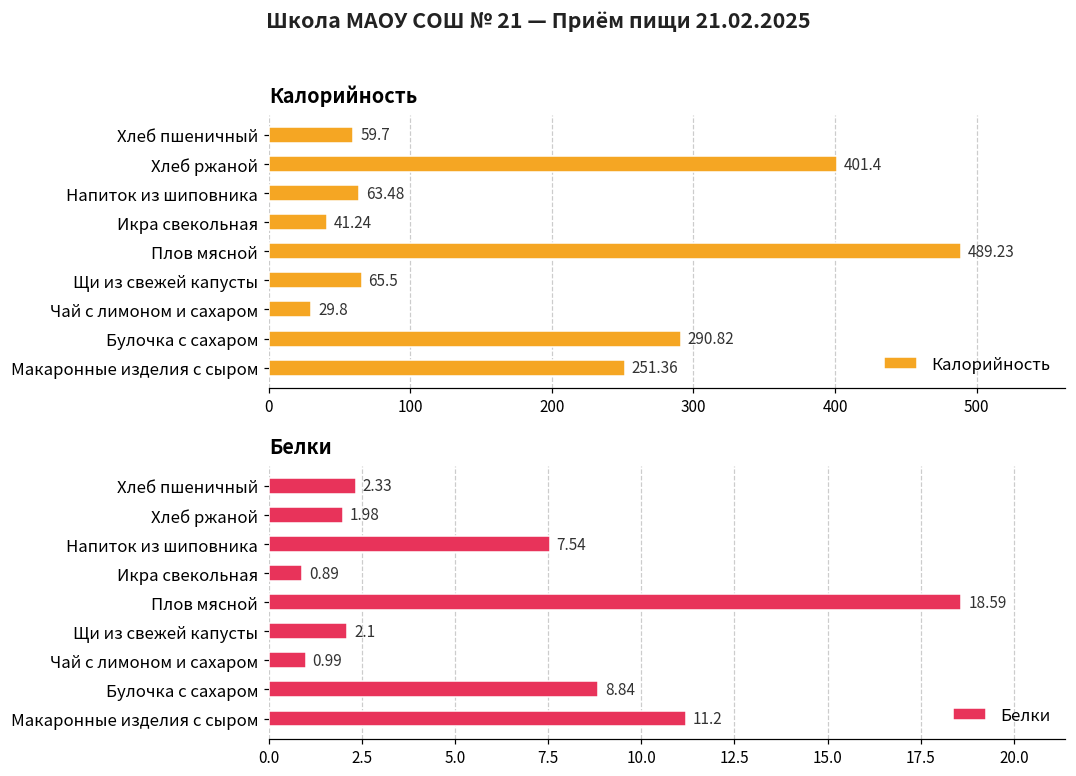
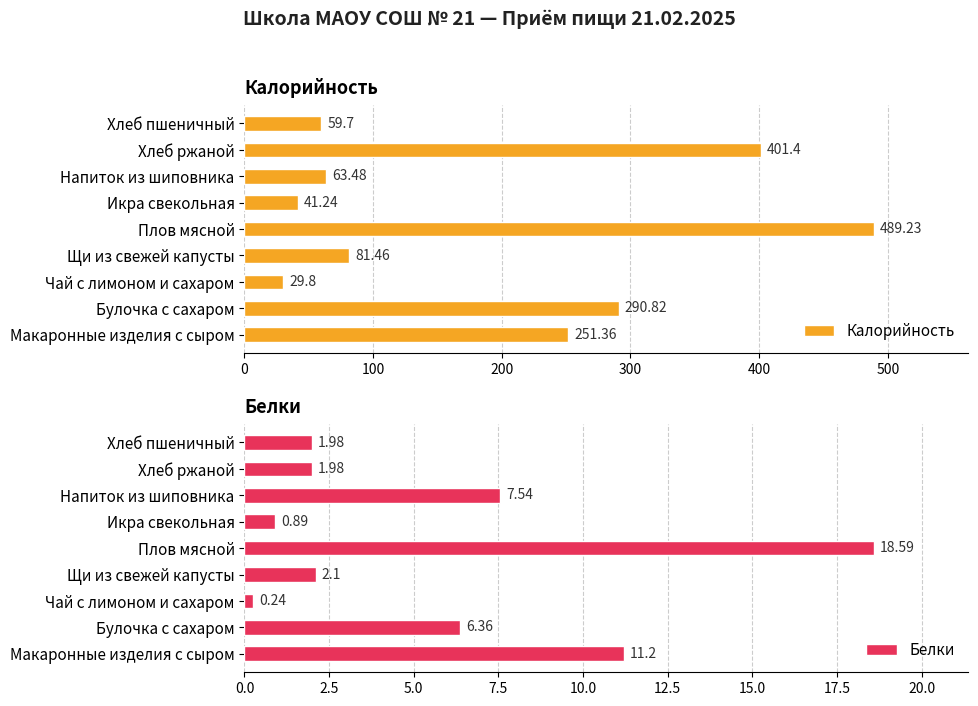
Калорийность, Щи из свежей капусты: 65.5 -> 81.46
Белки, Хлеб пшеничный: 2.33 -> 1.98
Белки, Чай с лимоном и сахаром: 0.99 -> 0.24
Белки, Булочка с сахаром: 8.84 -> 6.36
